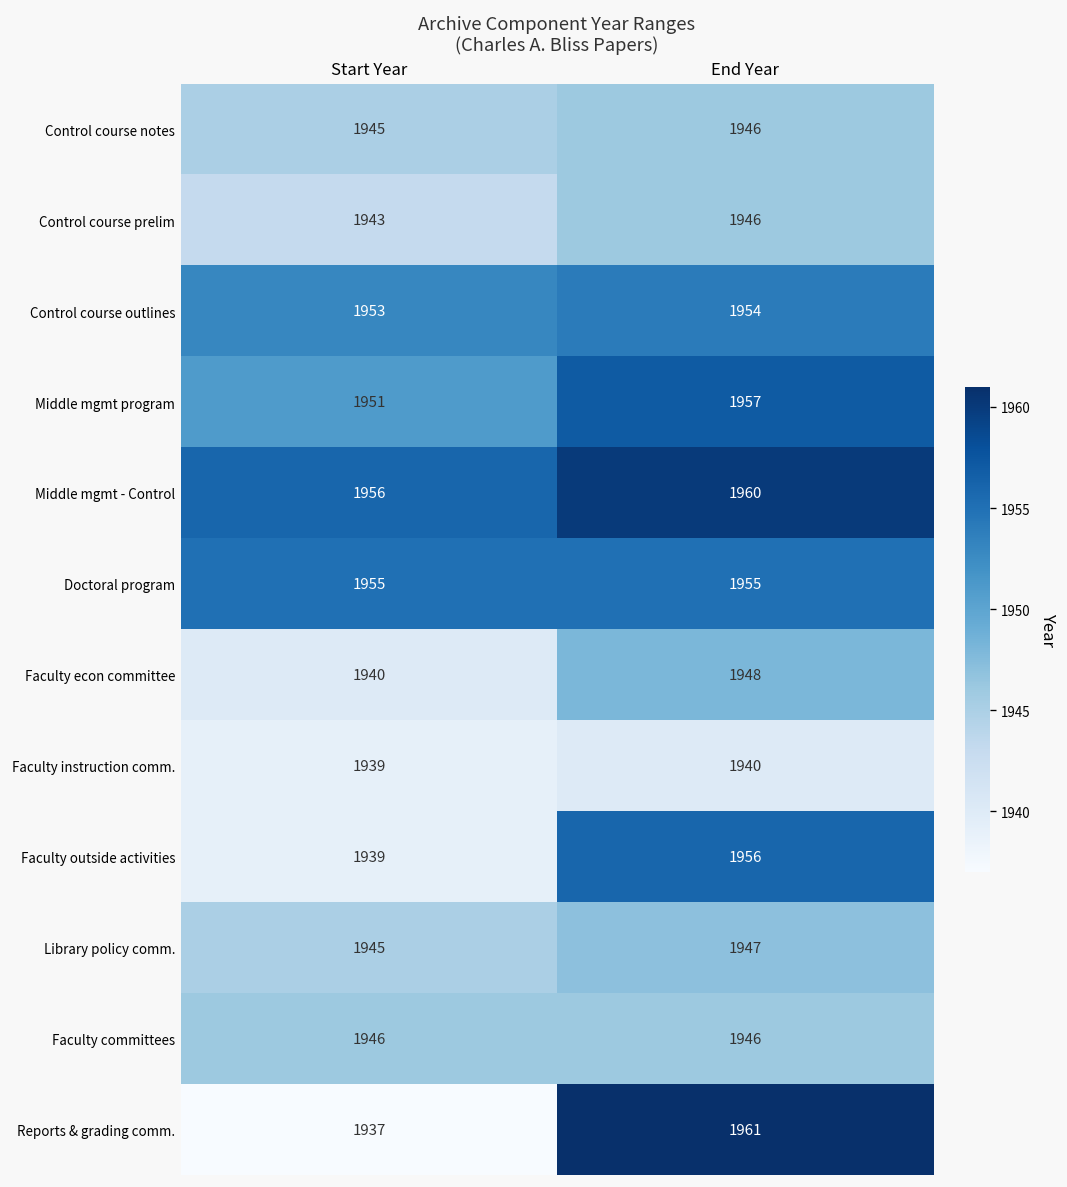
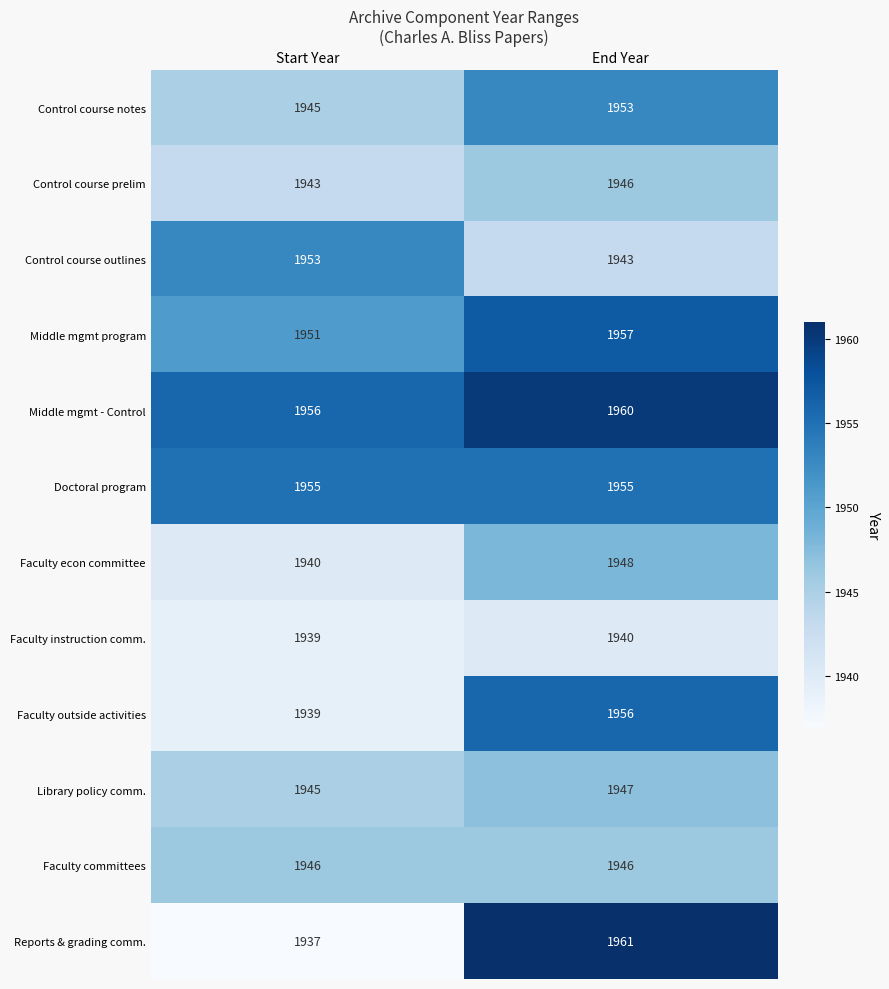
Control course notes, End Year: 1946 -> 1953
Control course outlines, End Year: 1954 -> 1943
